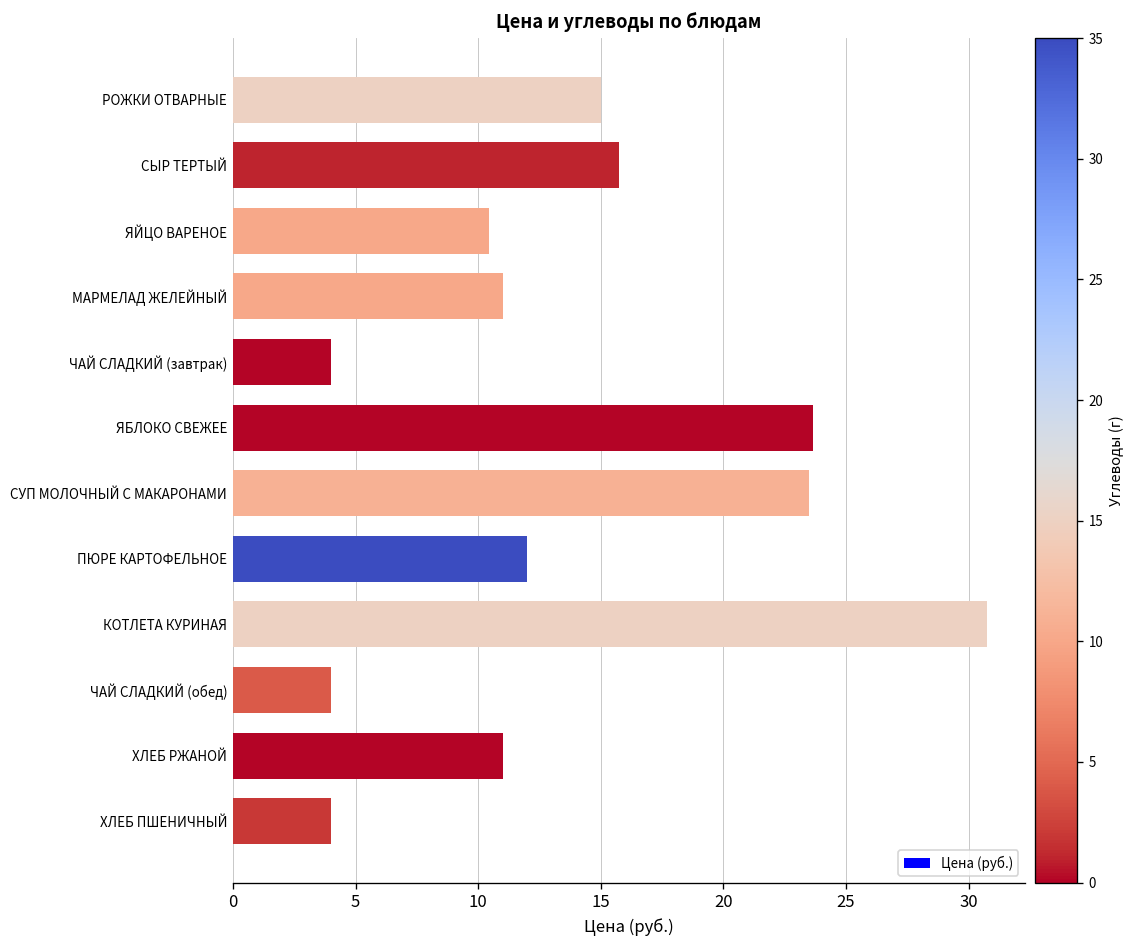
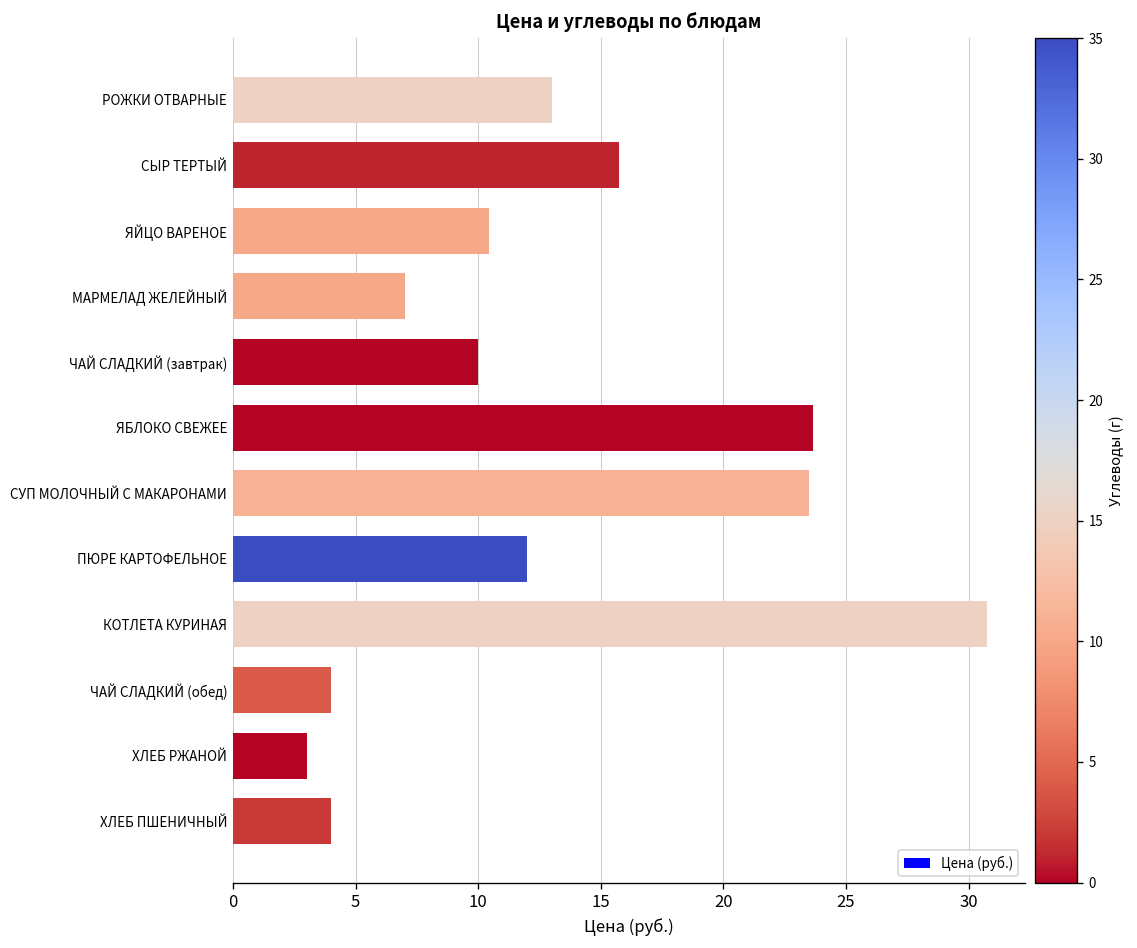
РОЖКИ ОТВАРНЫЕ: 15 -> 13
МАРМЕЛАД ЖЕЛЕЙНЫЙ: 11 -> 7
ЧАЙ СЛАДКИЙ (завтрак): 4 -> 10
ХЛЕБ РЖАНОЙ: 11 -> 3
